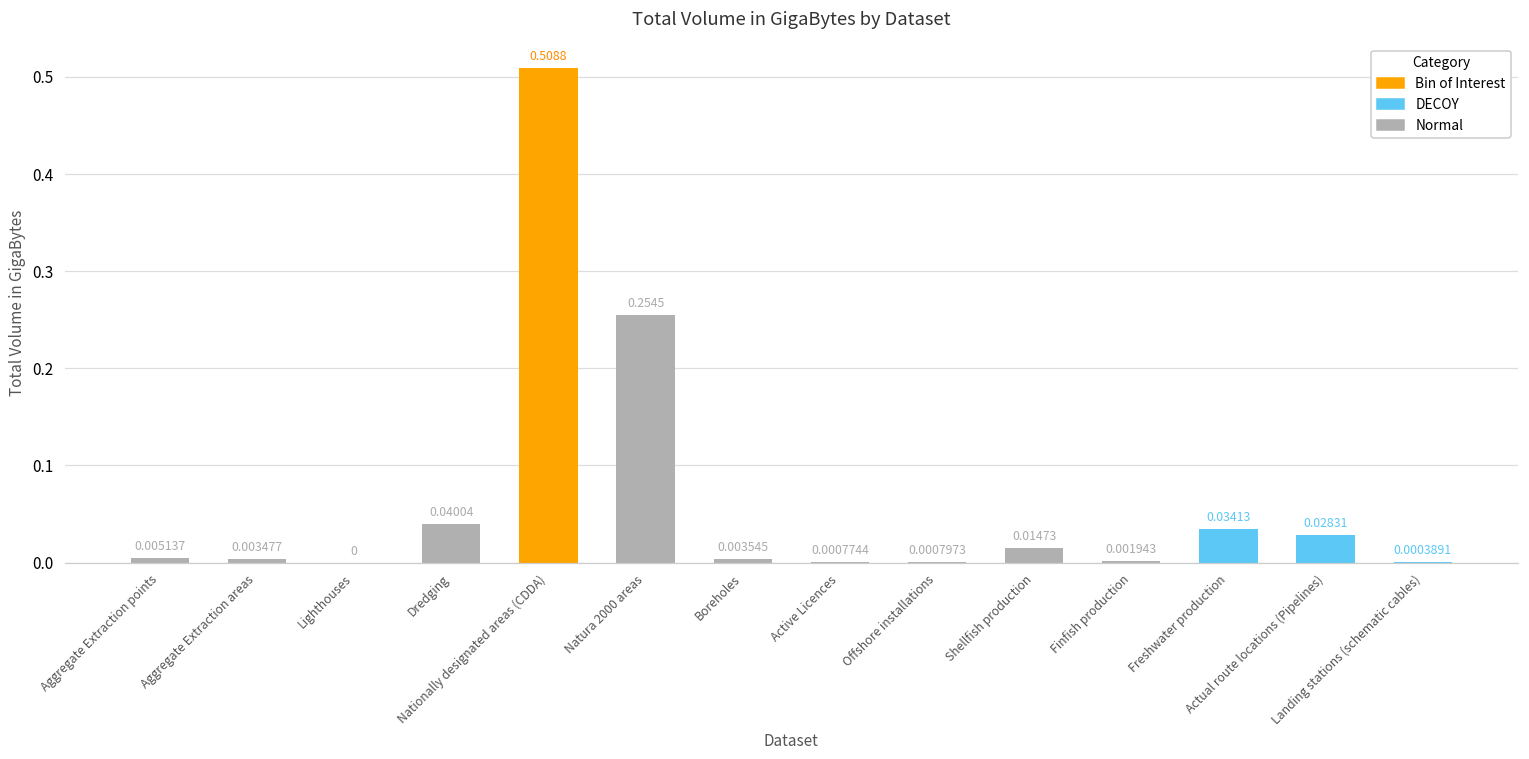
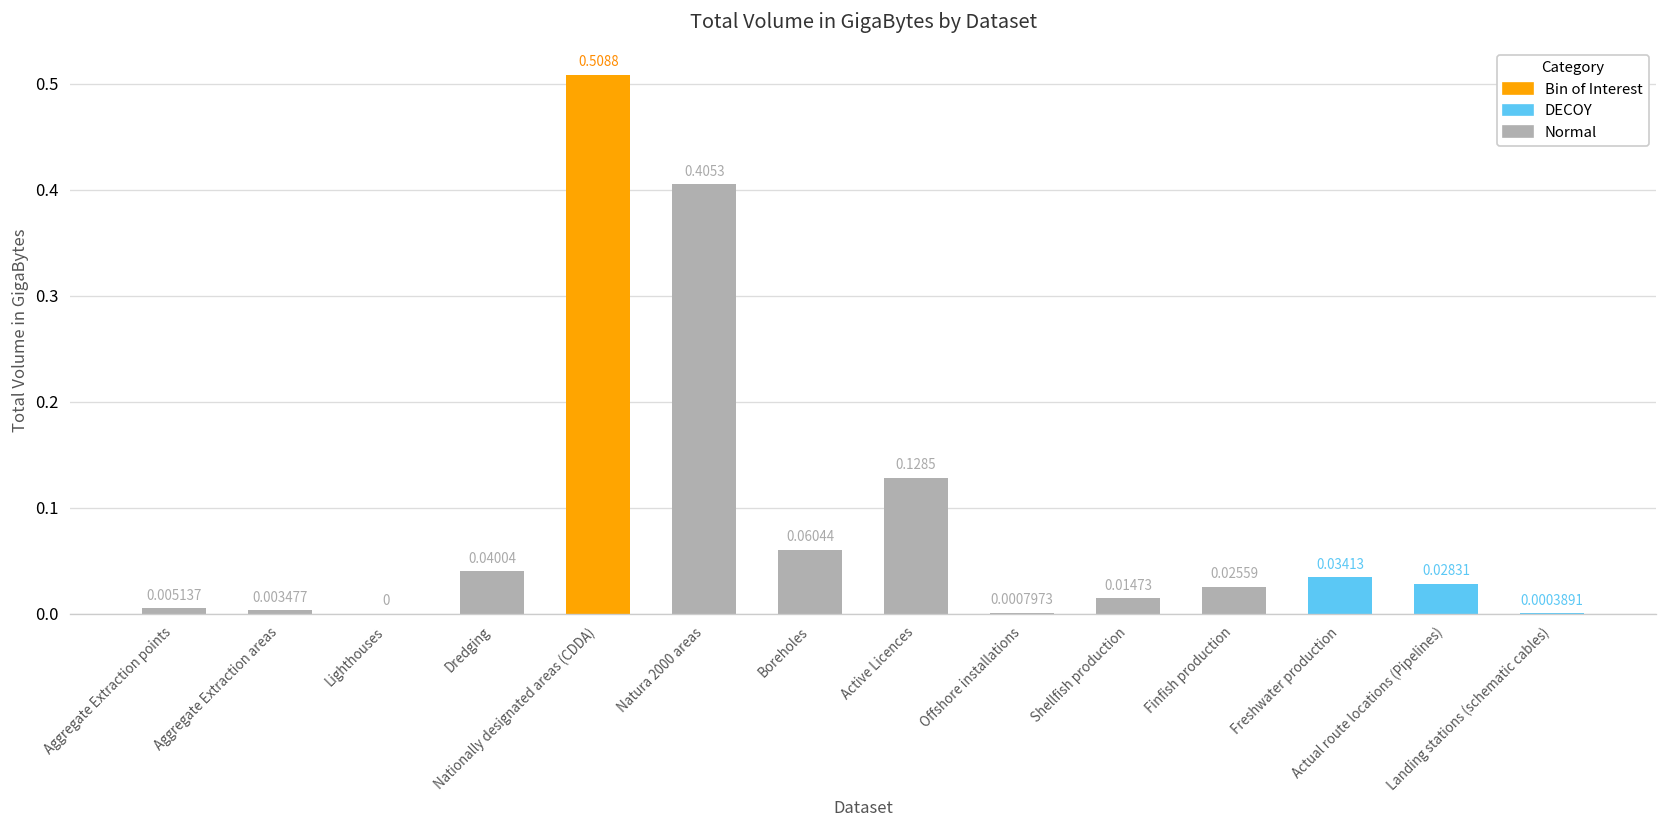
Normal, Natura 2000 areas: 0.2545 -> 0.4053
Normal, Boreholes: 0.003545 -> 0.06044
Normal, Active Licences: 0.0007744 -> 0.1285
Normal, Finfish production: 0.001943 -> 0.02559
